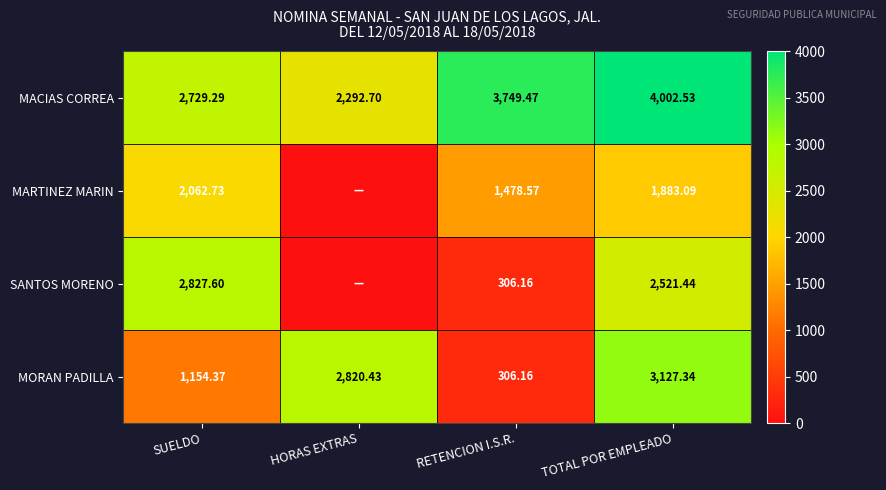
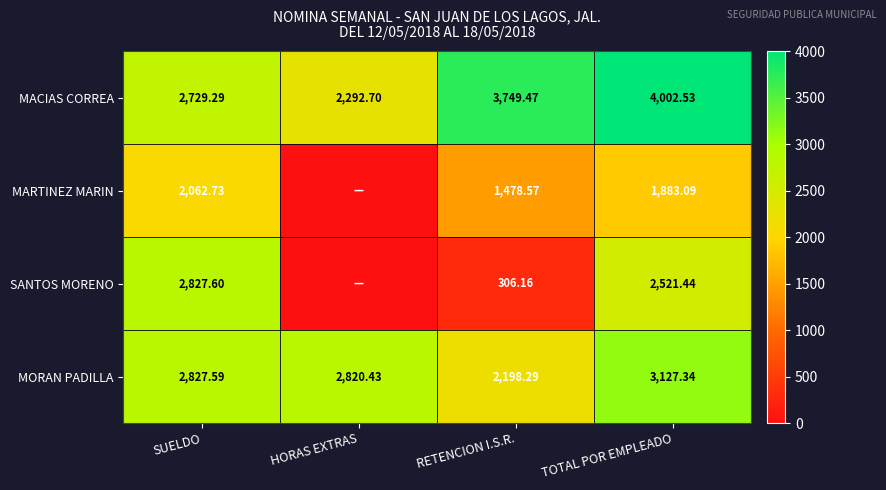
MORAN PADILLA, SUELDO: 1,154.37 -> 2,827.59
MORAN PADILLA, RETENCION I.S.R.: 306.16 -> 2,198.29
